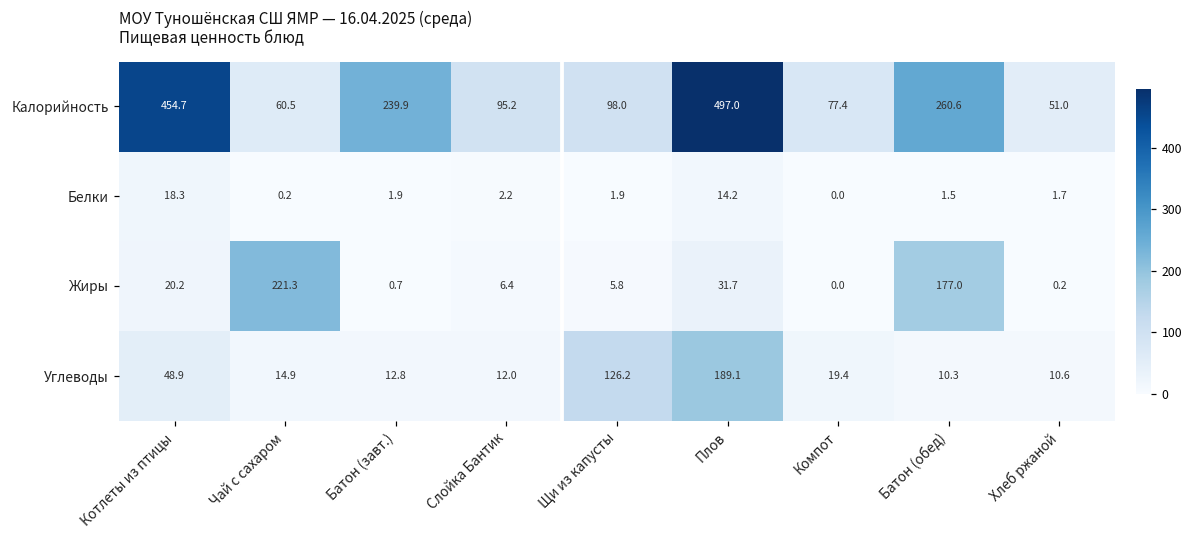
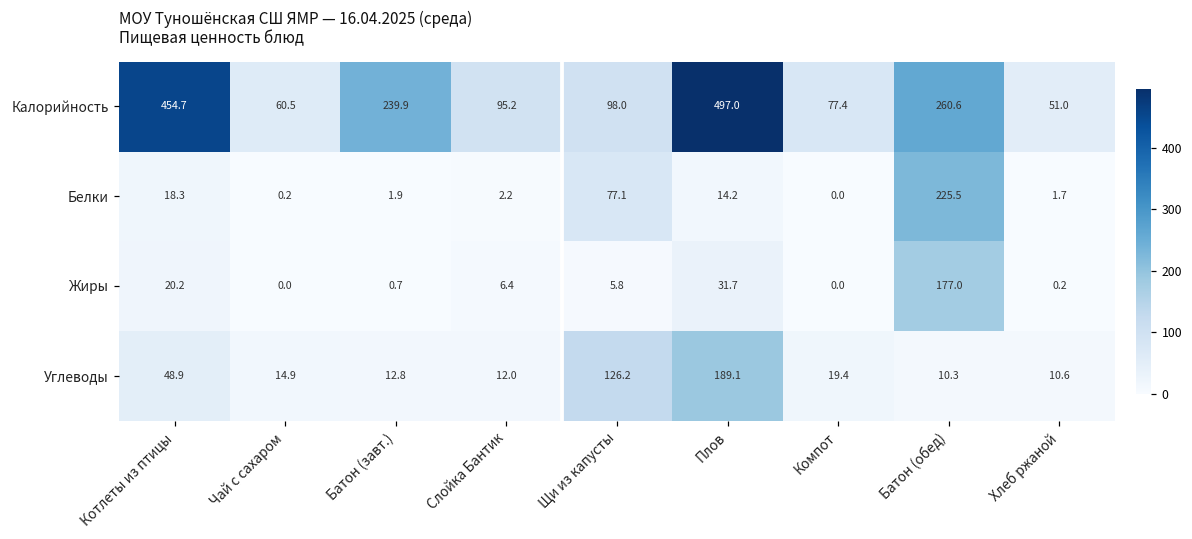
Белки, Щи из капусты: 1.9 -> 77.1
Белки, Батон (обед): 1.5 -> 225.5
Жиры, Чай с сахаром: 221.3 -> 0.0
